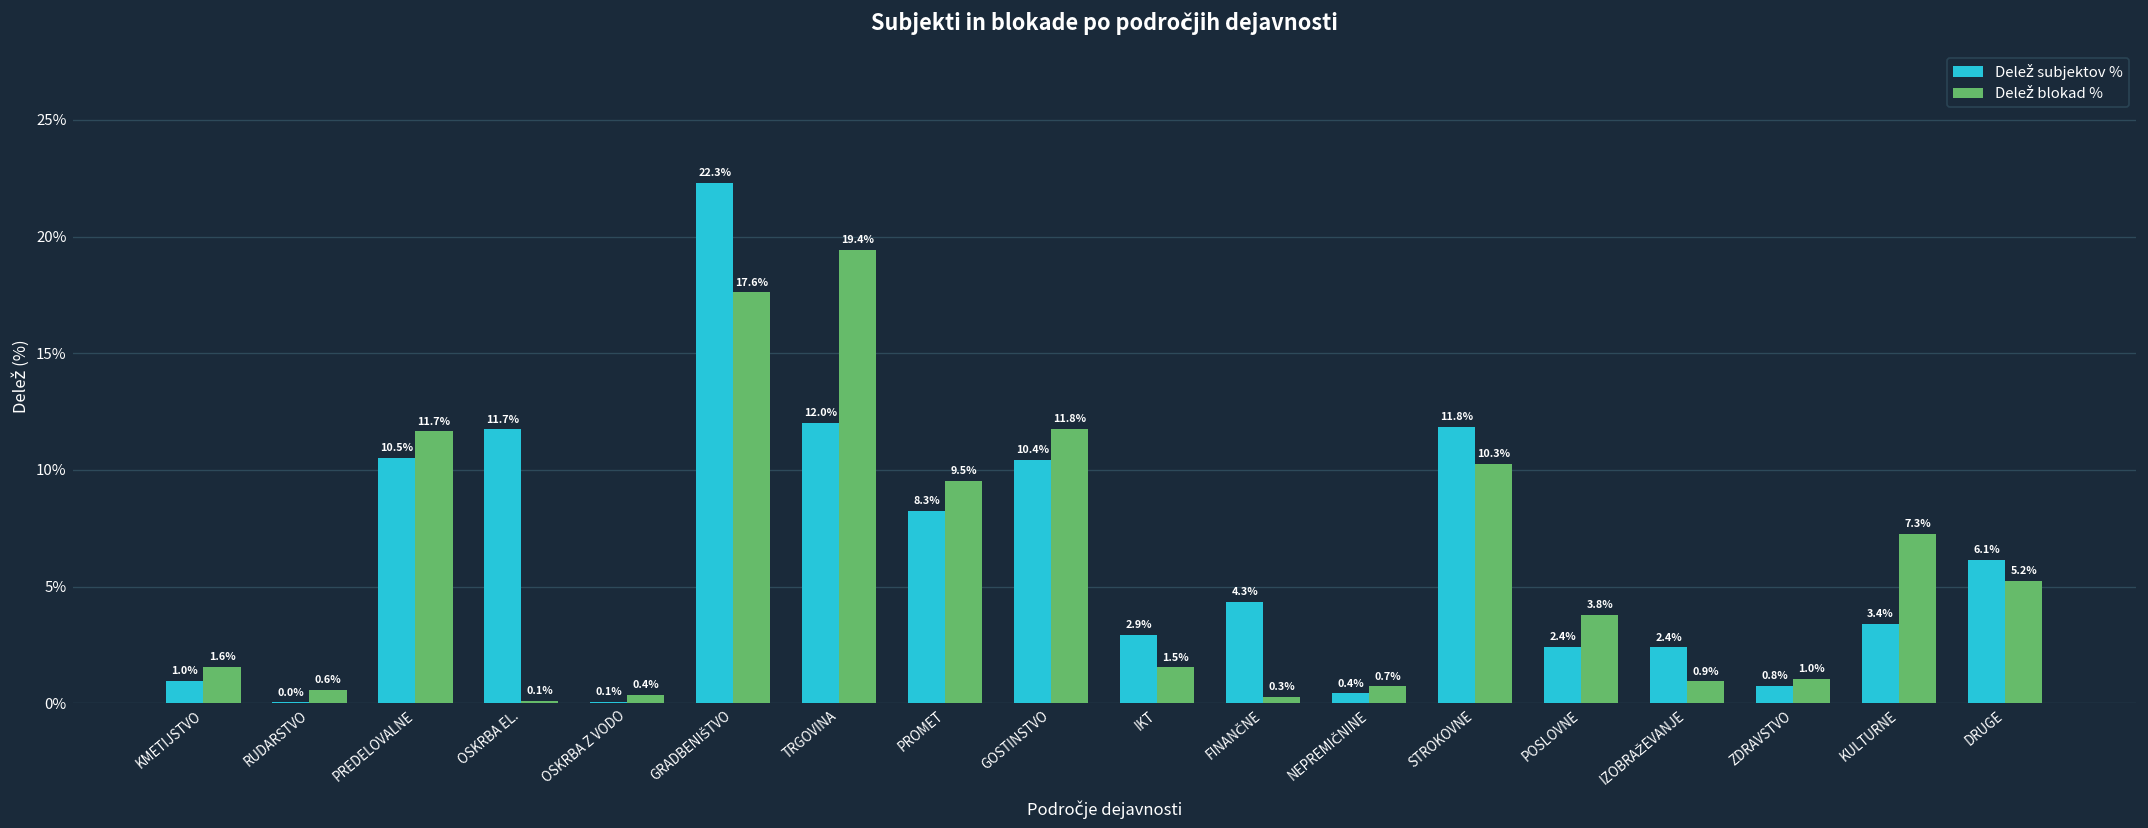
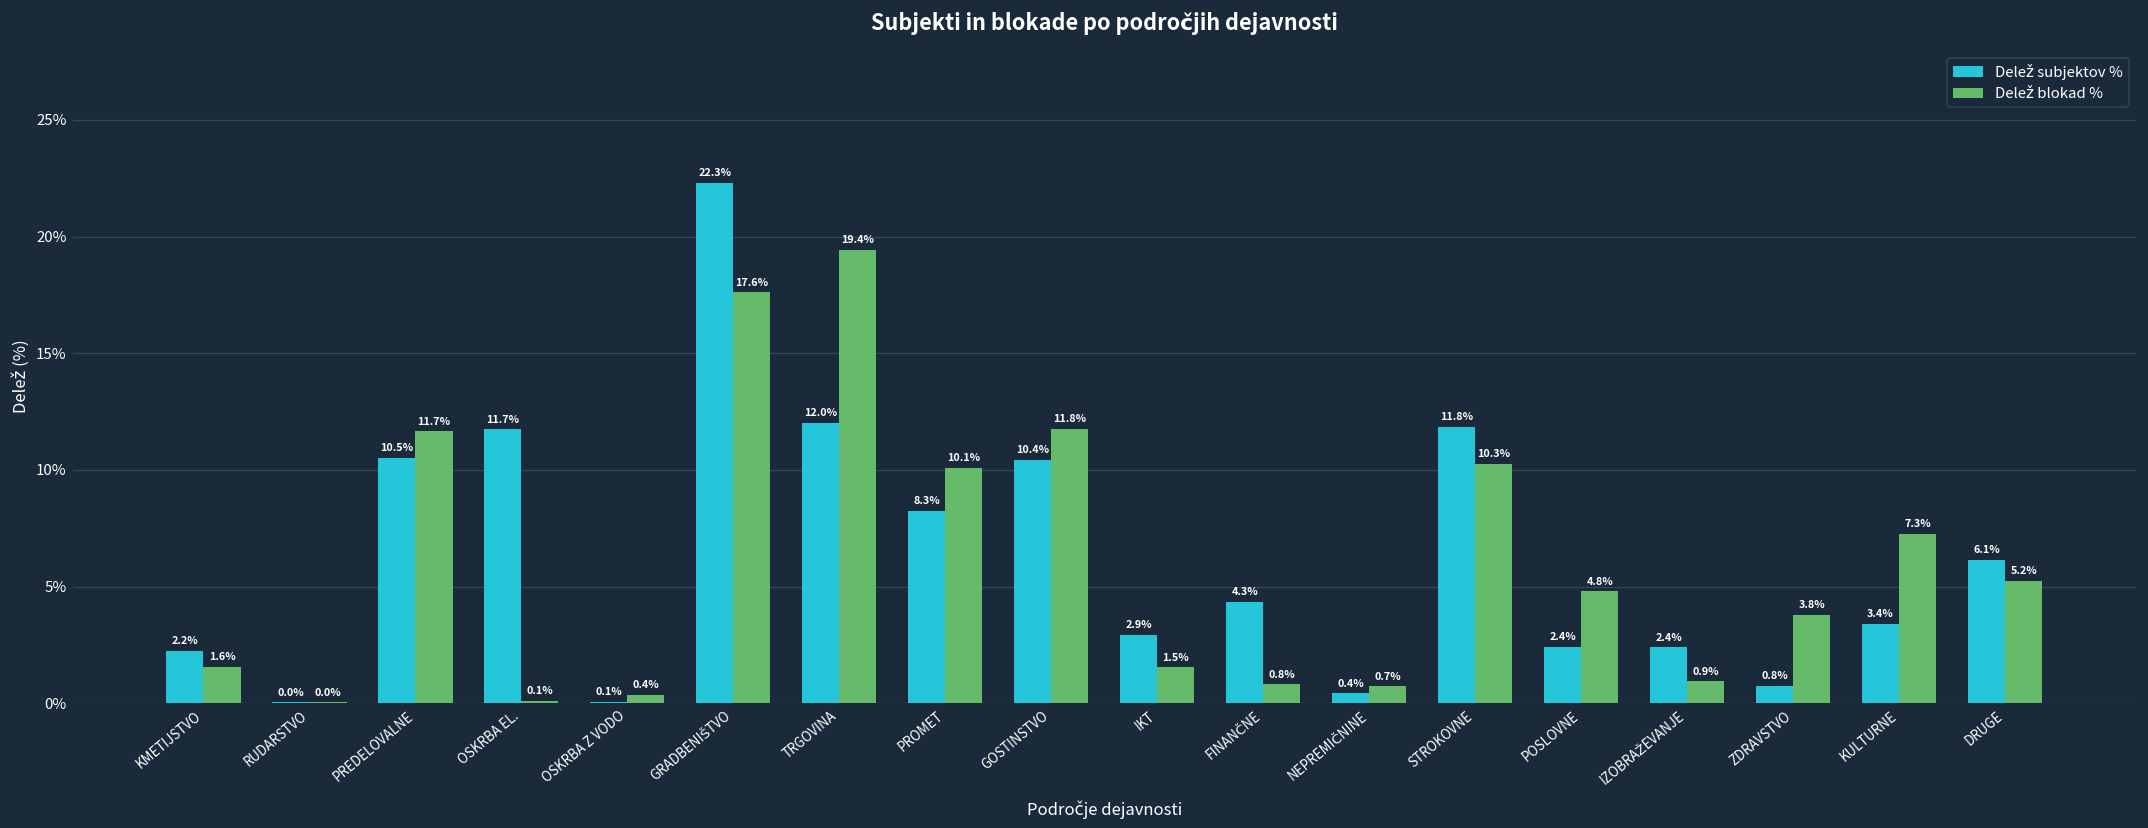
Delež subjektov %, KMETIJSTVO: 1.0% -> 2.2%
Delež blokad %, RUDARSTVO: 0.6% -> 0.0%
Delež blokad %, PROMET: 9.5% -> 10.1%
Delež blokad %, FINANČNE: 0.3% -> 0.8%
Delež blokad %, POSLOVNE: 3.8% -> 4.8%
Delež blokad %, ZDRAVSTVO: 1.0% -> 3.8%
